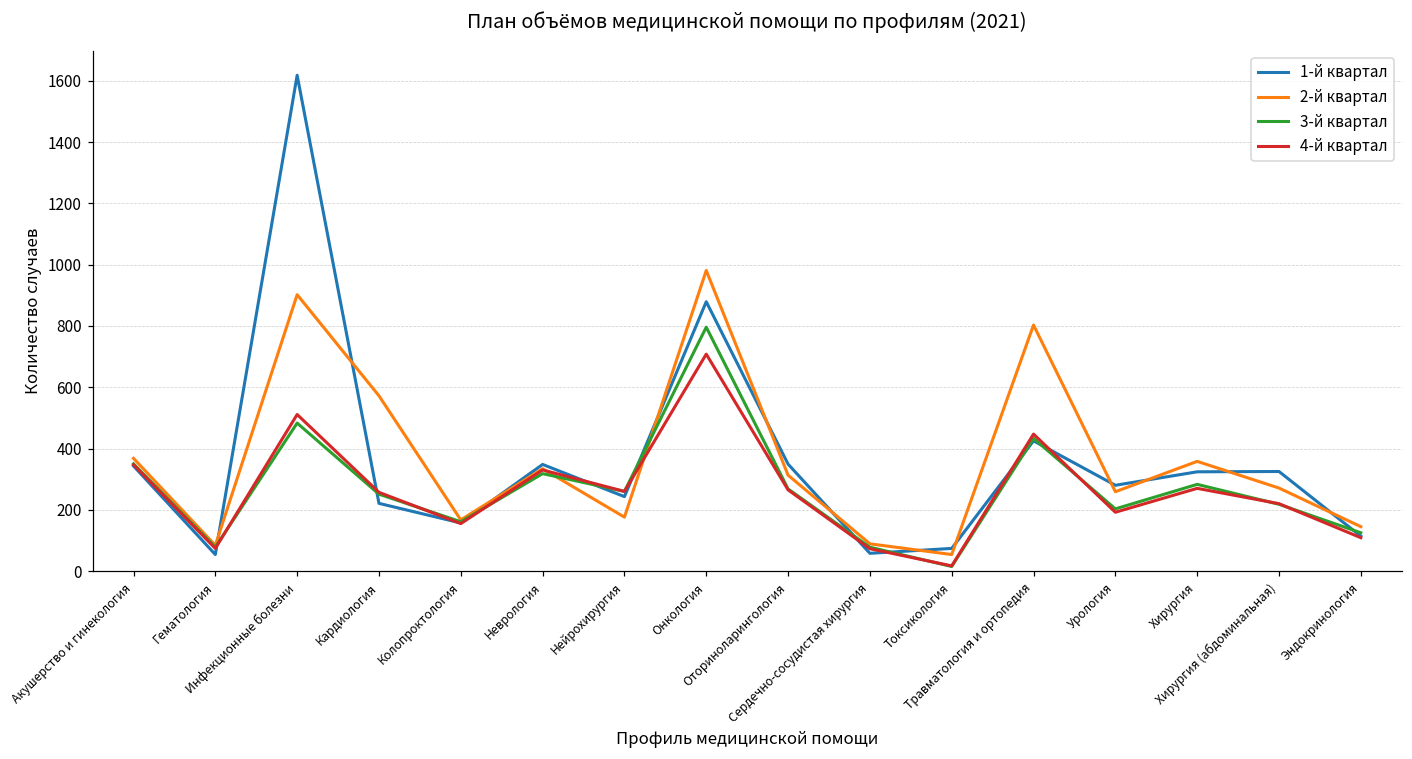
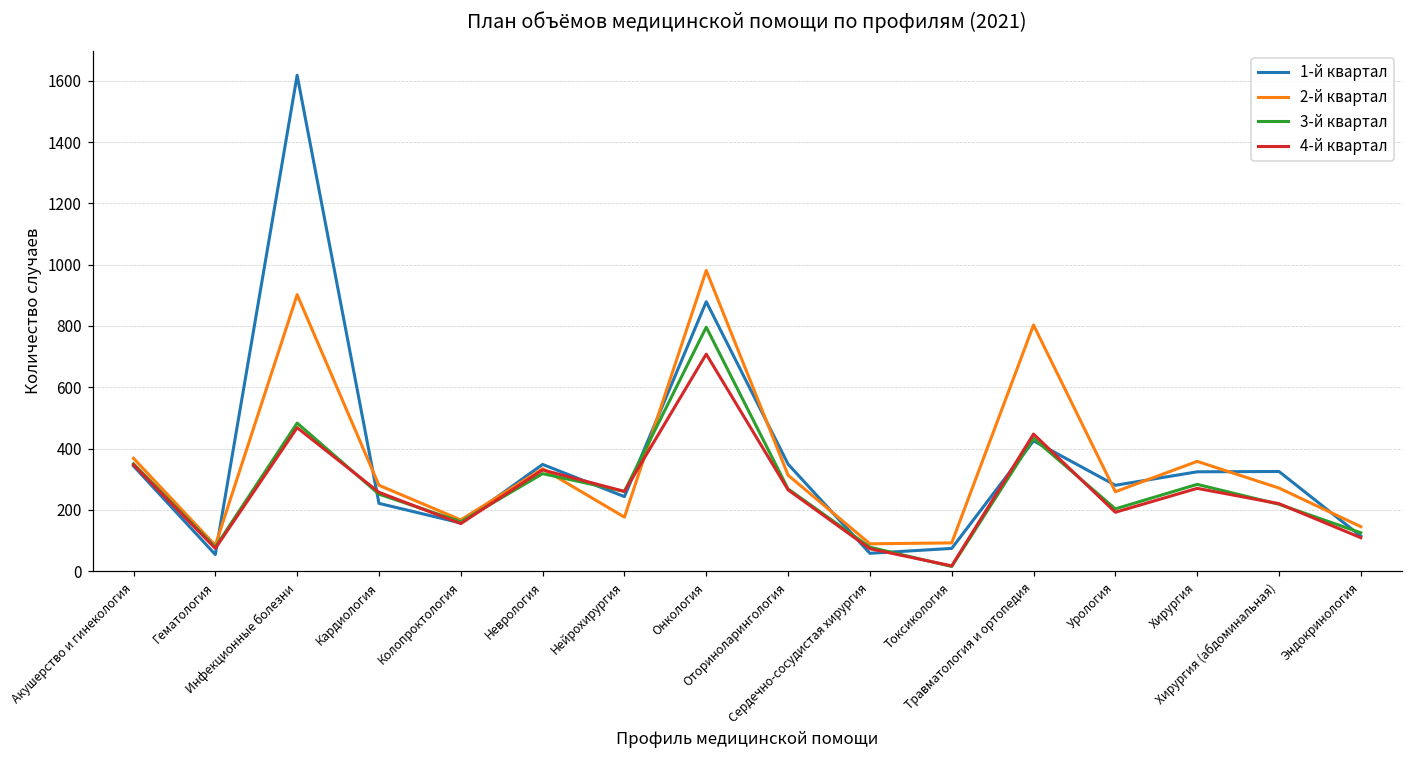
4-й квартал, Инфекционные болезни: 510 -> 470
2-й квартал, Кардиология: 570 -> 280
2-й квартал, Токсикология: 50 -> 90
